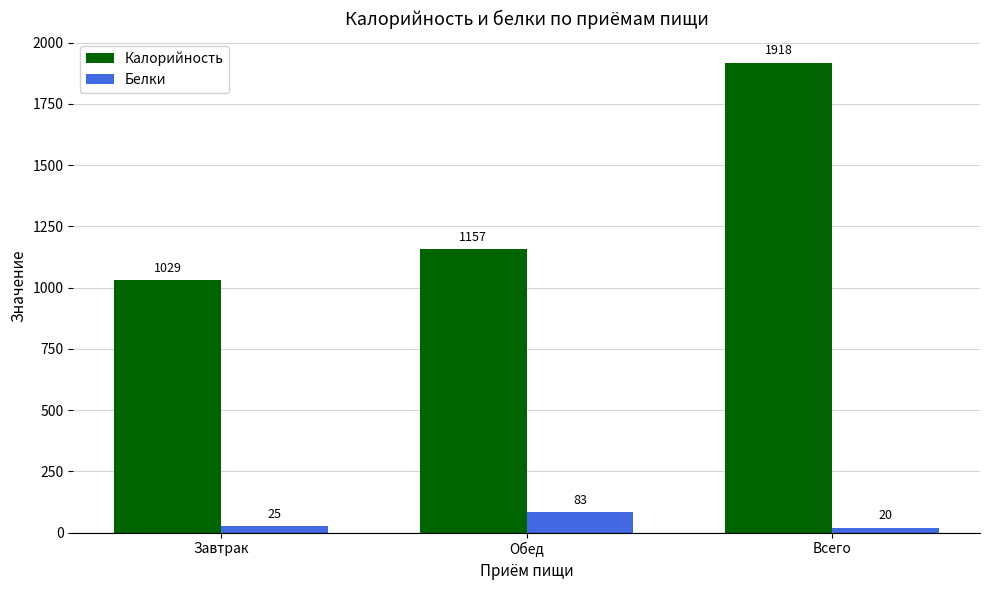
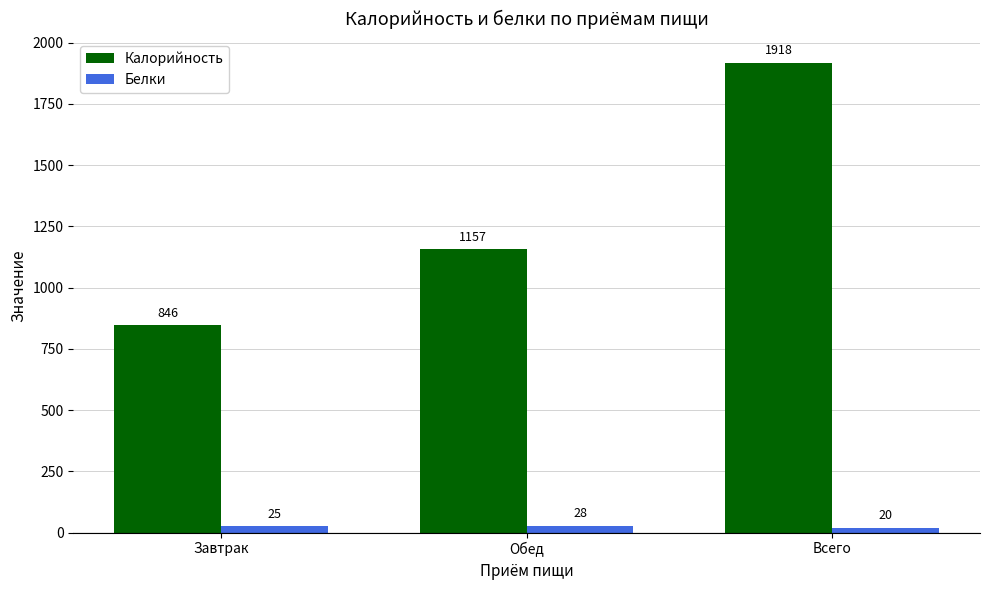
Калорийность, Завтрак: 1029 -> 846
Белки, Обед: 83 -> 28
